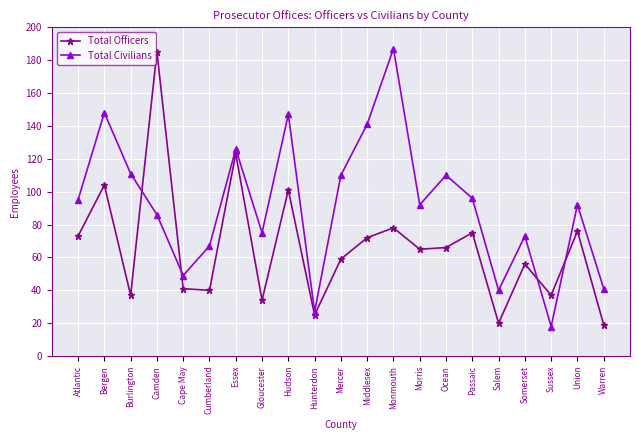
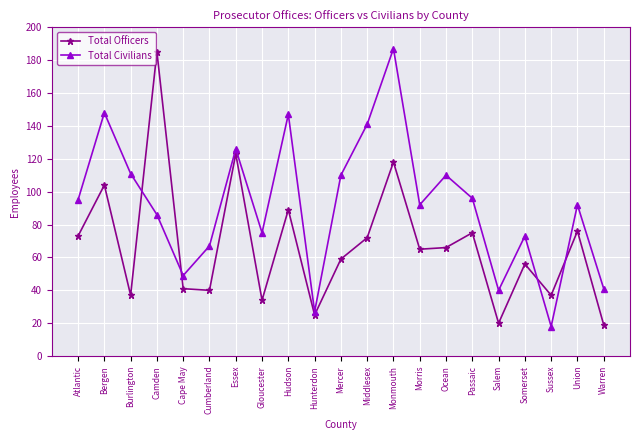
Total Officers, Hudson: 101 -> 89
Total Officers, Monmouth: 78 -> 118
